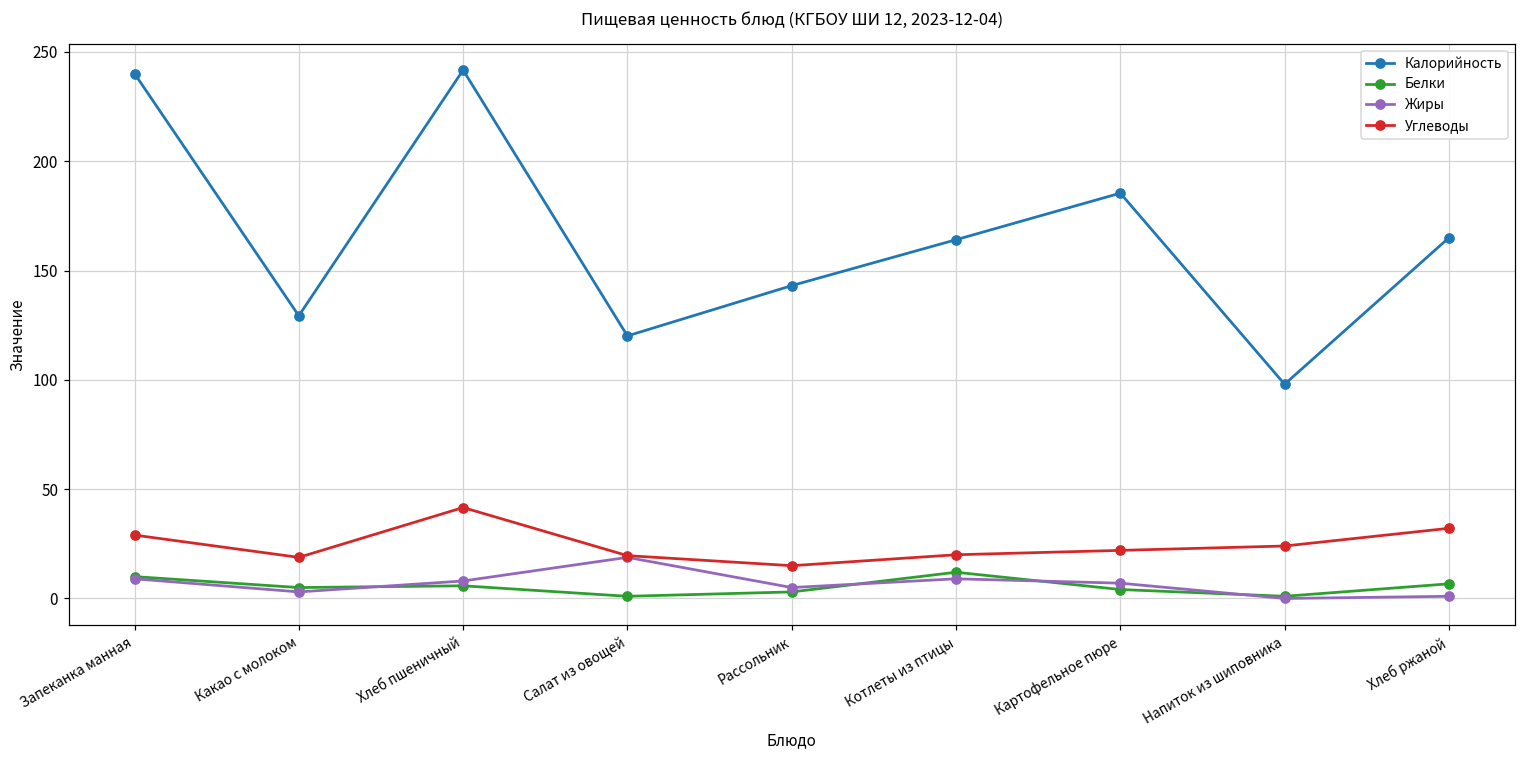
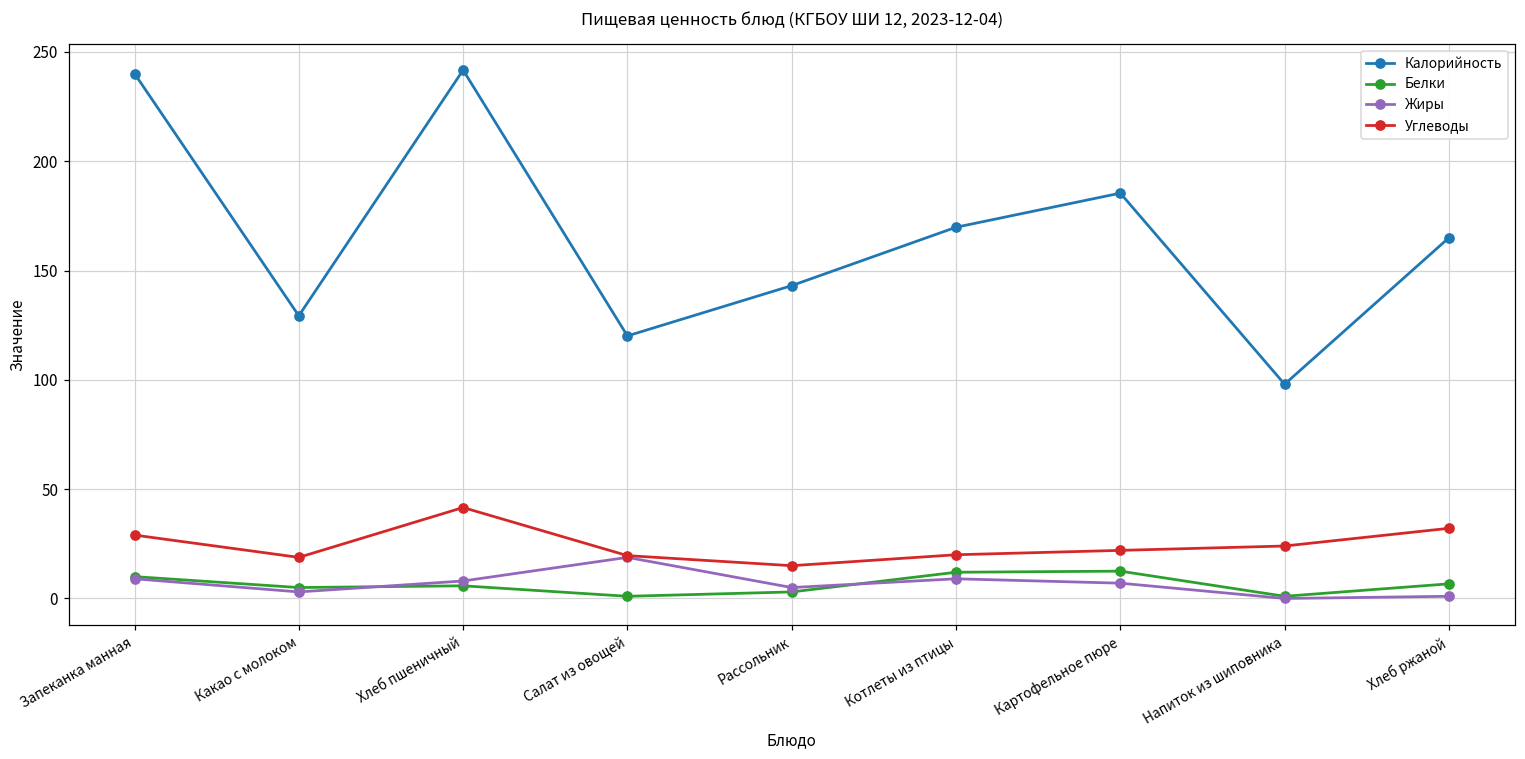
Калорийность, Котлеты из птицы: 164 -> 170
Белки, Картофельное пюре: 4 -> 13
